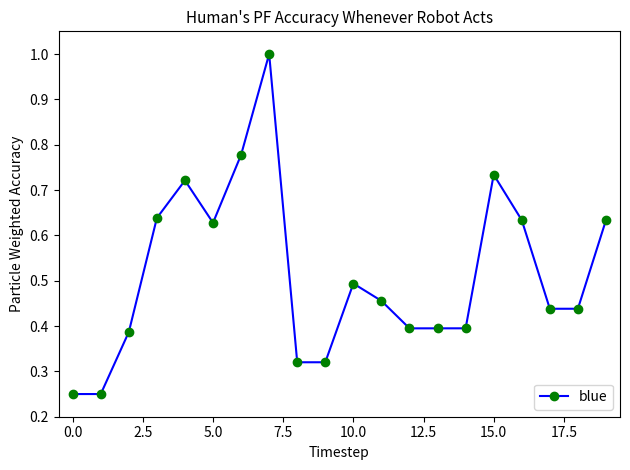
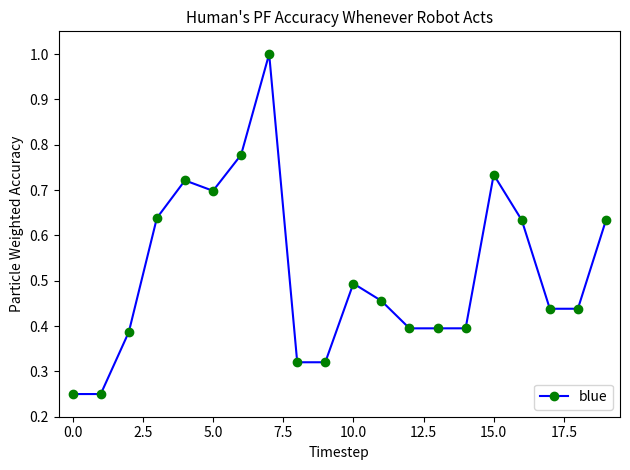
5.0: 0.63 -> 0.70
